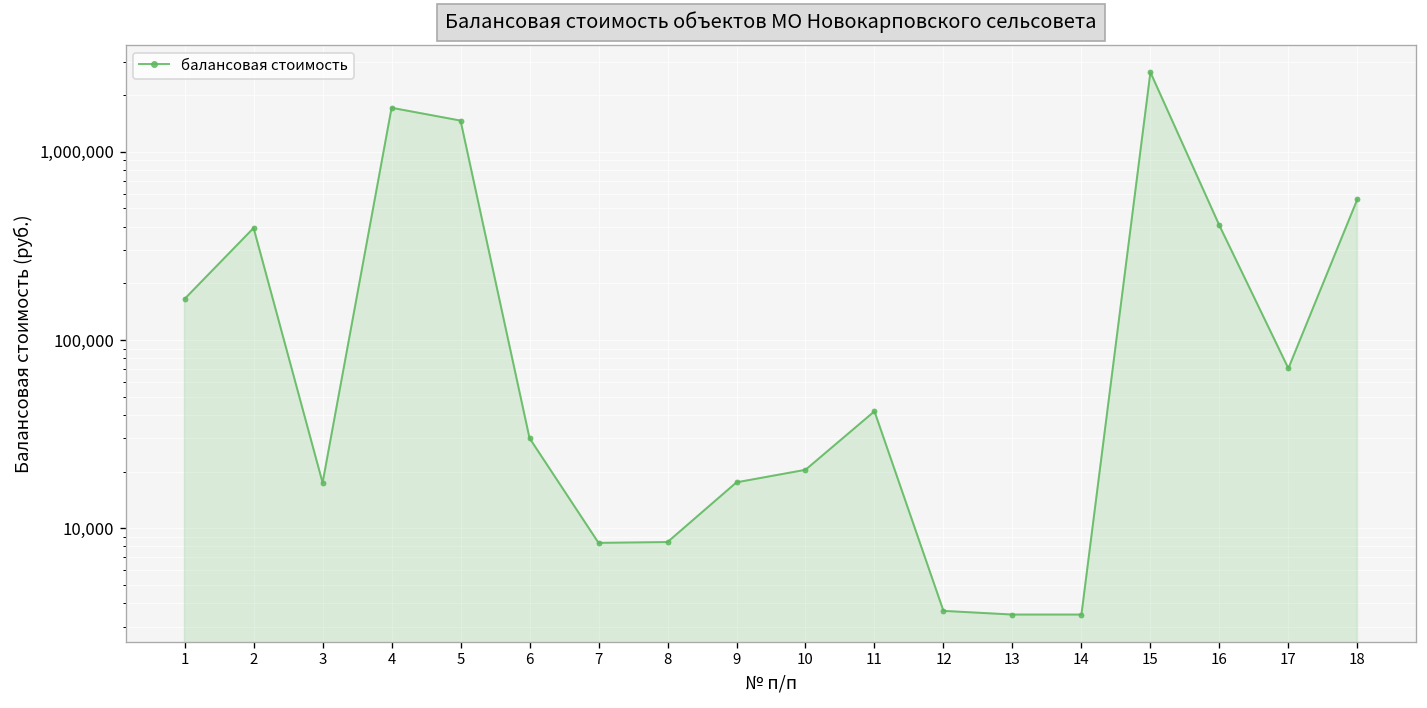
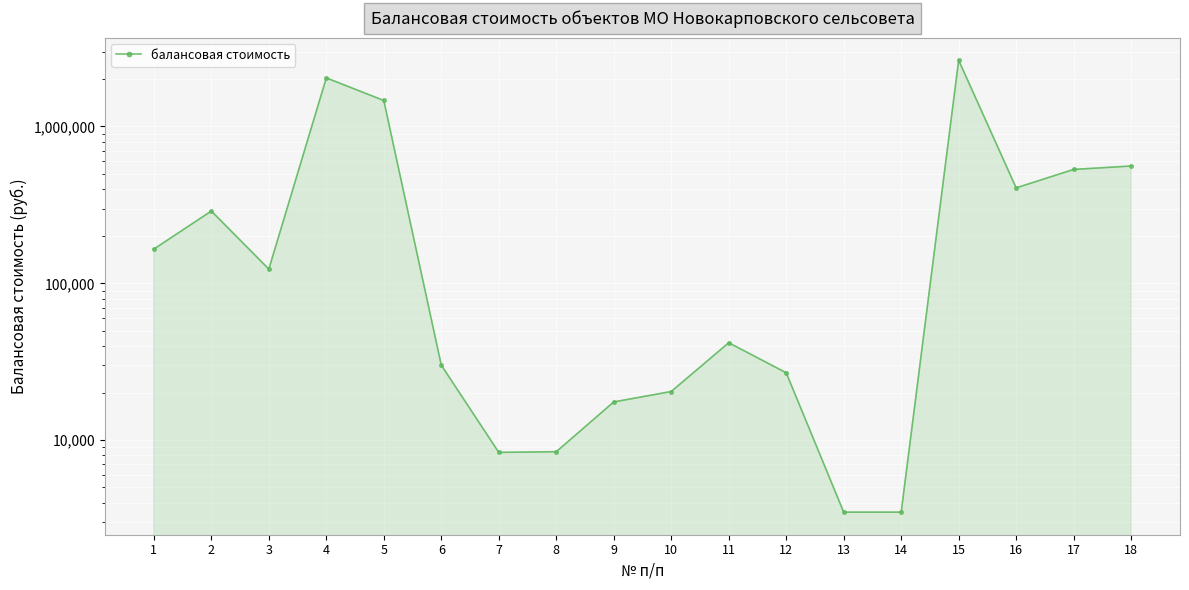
2: 390,000 -> 290,000
3: 17,000 -> 120,000
4: 1,700,000 -> 2,000,000
12: 3,600 -> 27,000
17: 70,000 -> 530,000
